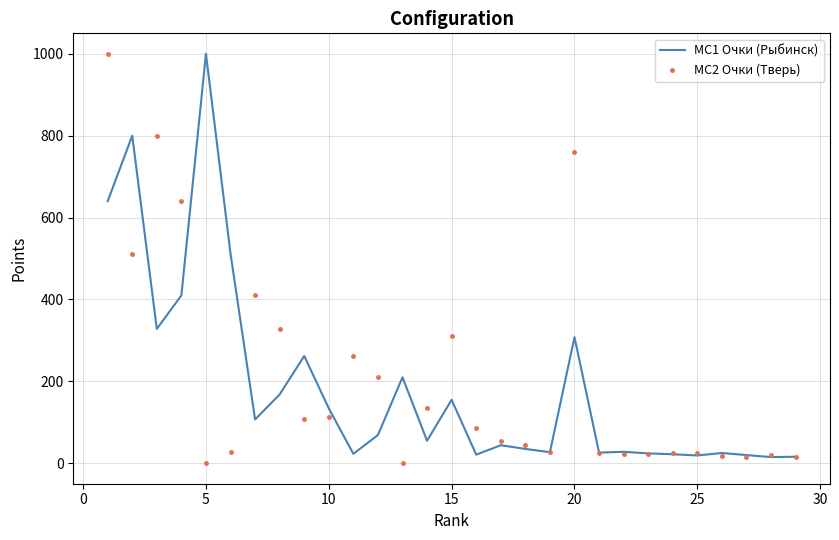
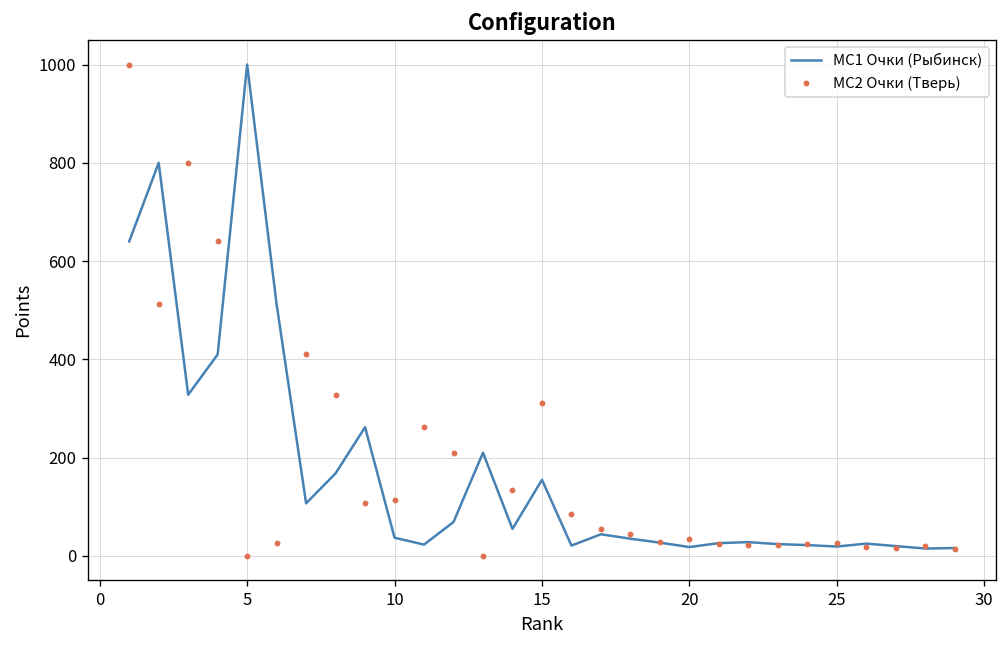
МС1 Очки (Рыбинск), 10: 130 -> 40
МС1 Очки (Рыбинск), 20: 310 -> 20
МС2 Очки (Тверь), 20: 760 -> 40
